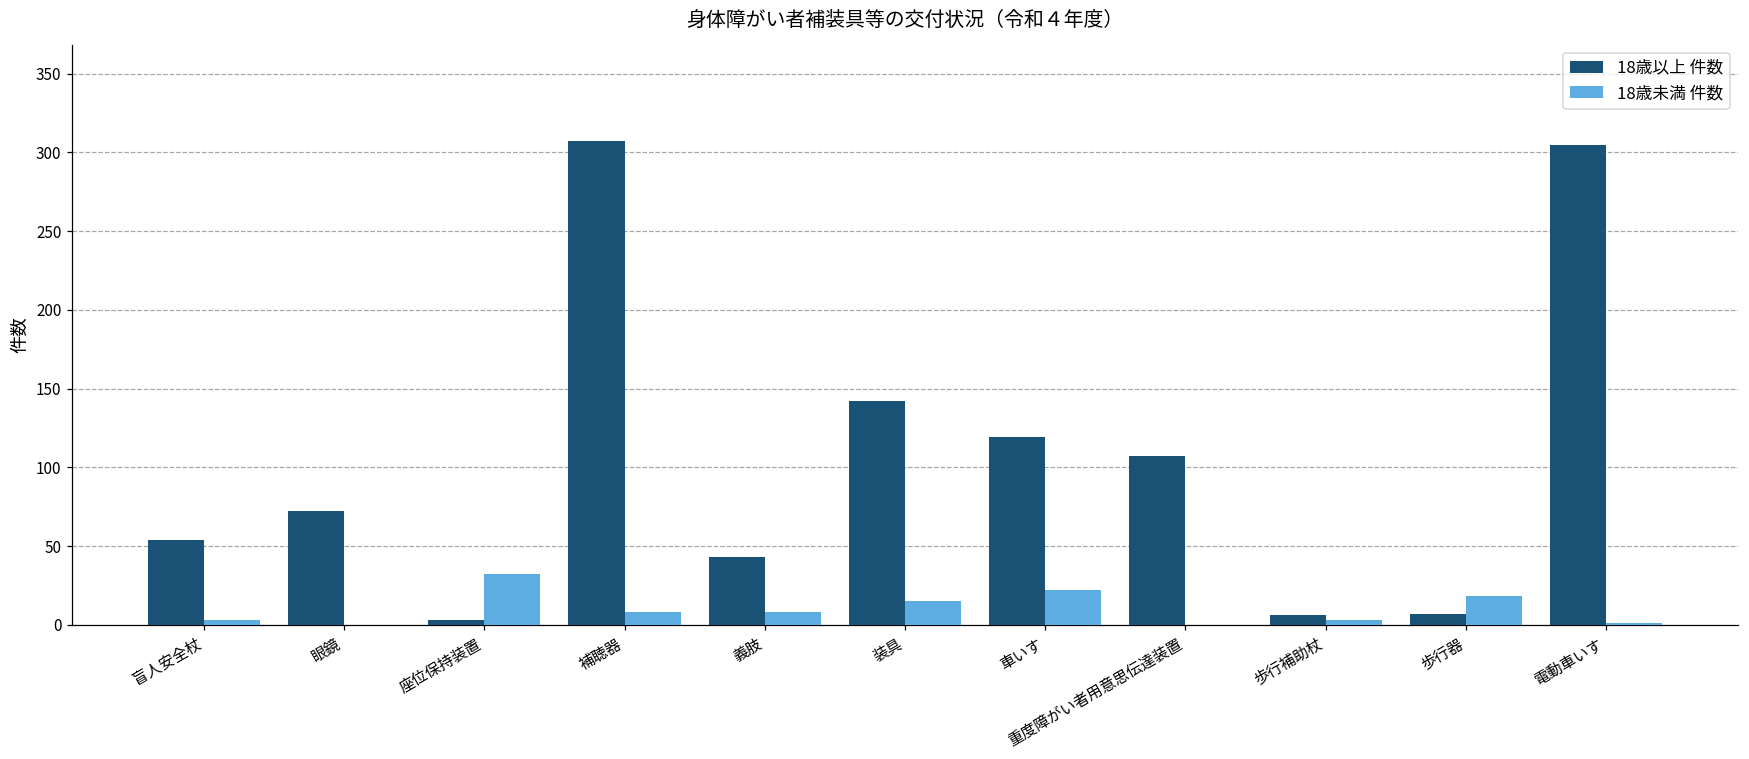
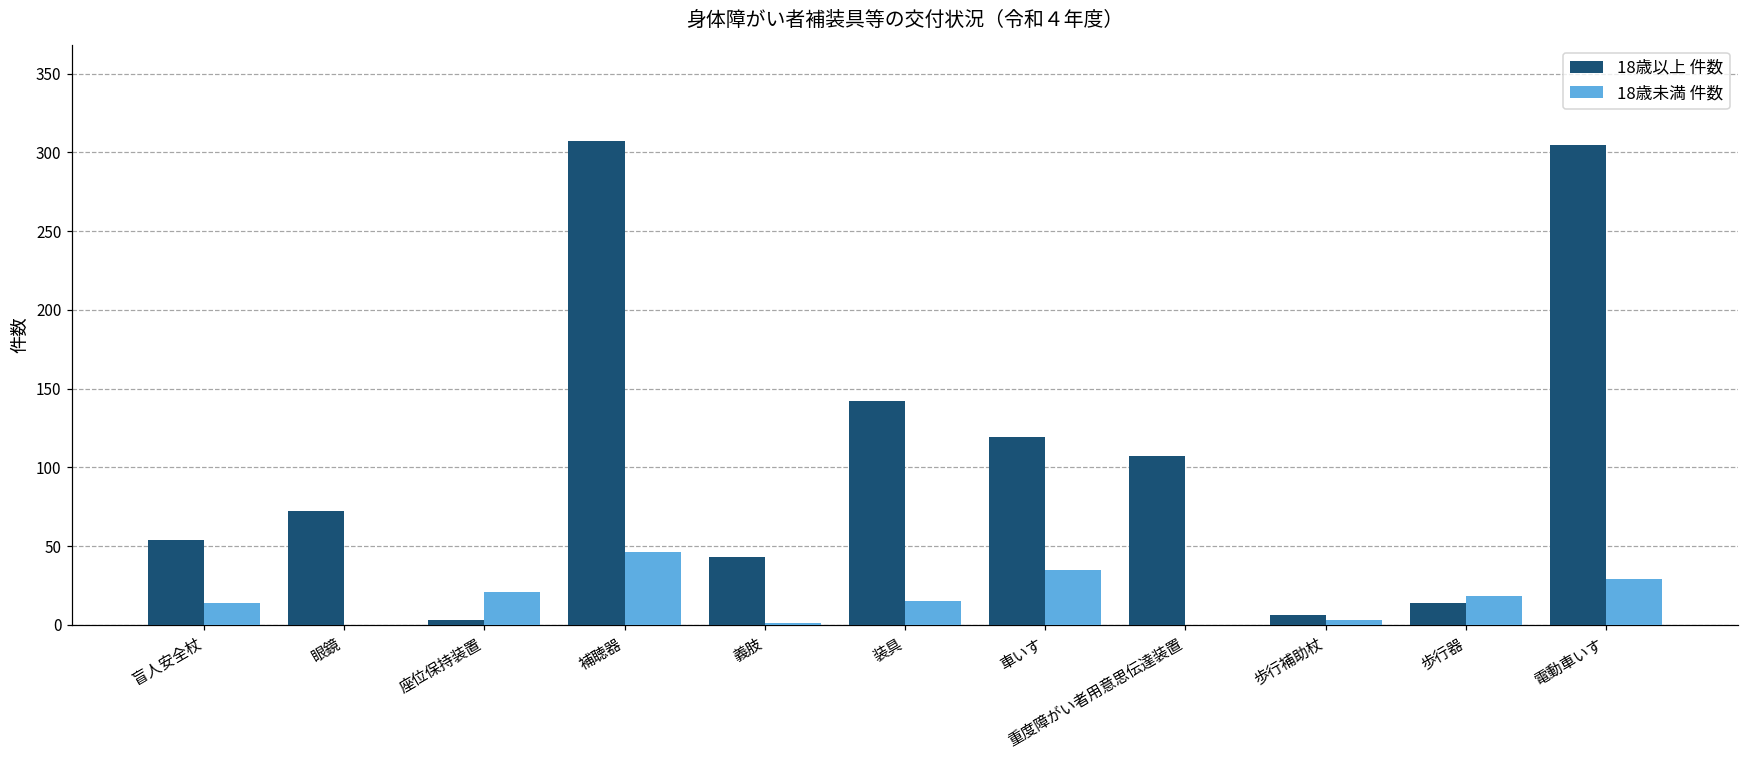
18歳未満 件数, 盲人安全杖: 3 -> 14
18歳未満 件数, 座位保持装置: 32 -> 21
18歳未満 件数, 補聴器: 8 -> 46
18歳未満 件数, 義肢: 8 -> 1
18歳未満 件数, 車いす: 22 -> 35
18歳以上 件数, 歩行器: 7 -> 14
18歳未満 件数, 電動車いす: 1 -> 29
